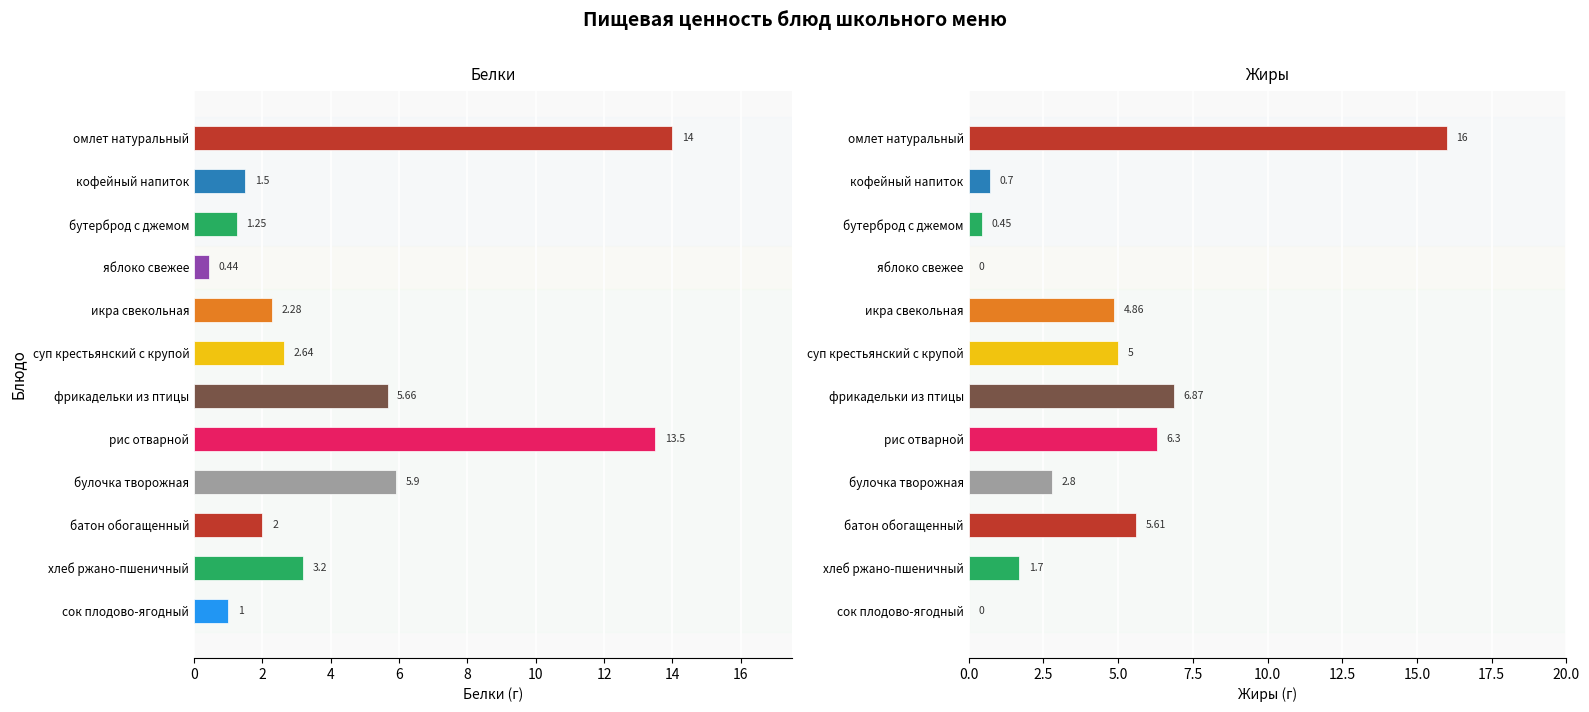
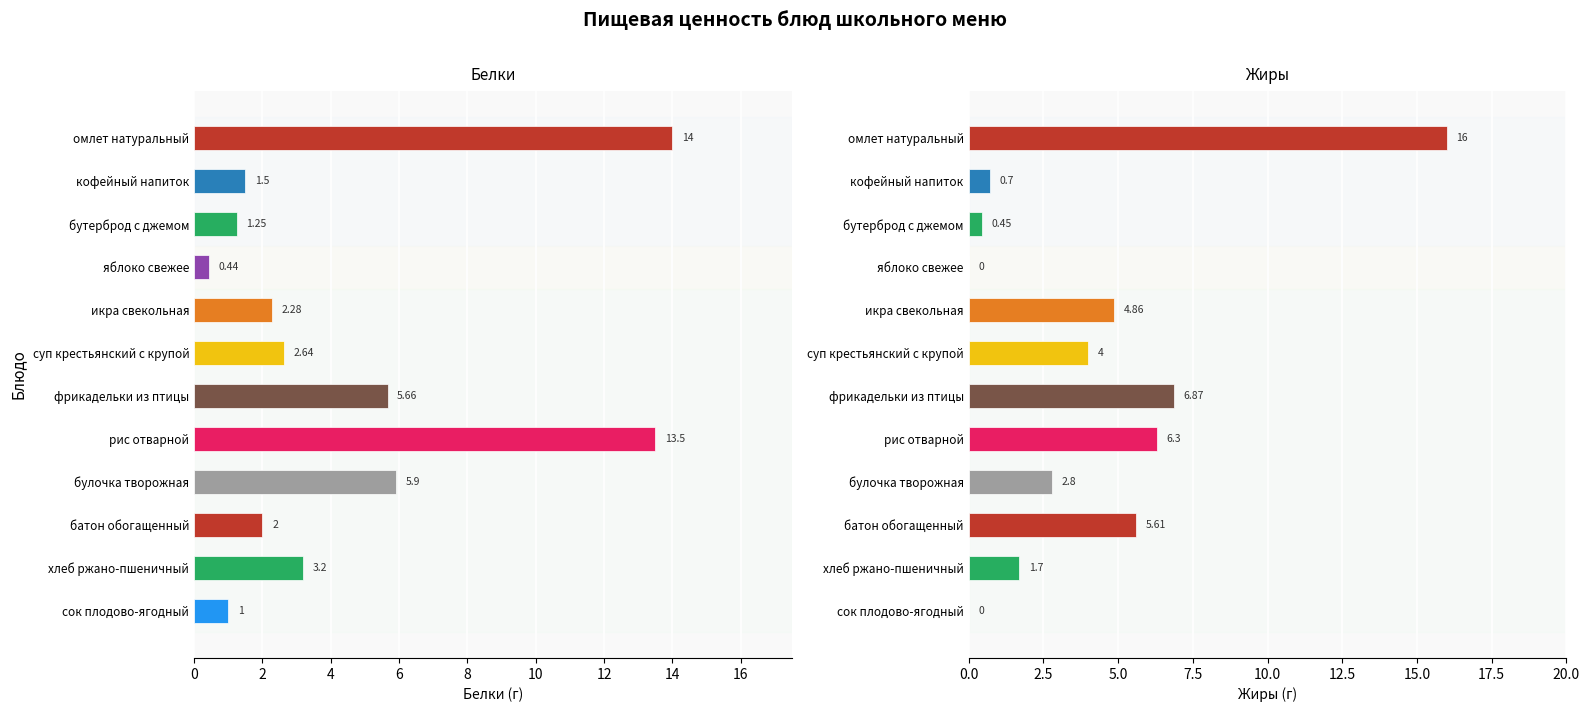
Жиры, суп крестьянский с крупой: 5 -> 4
